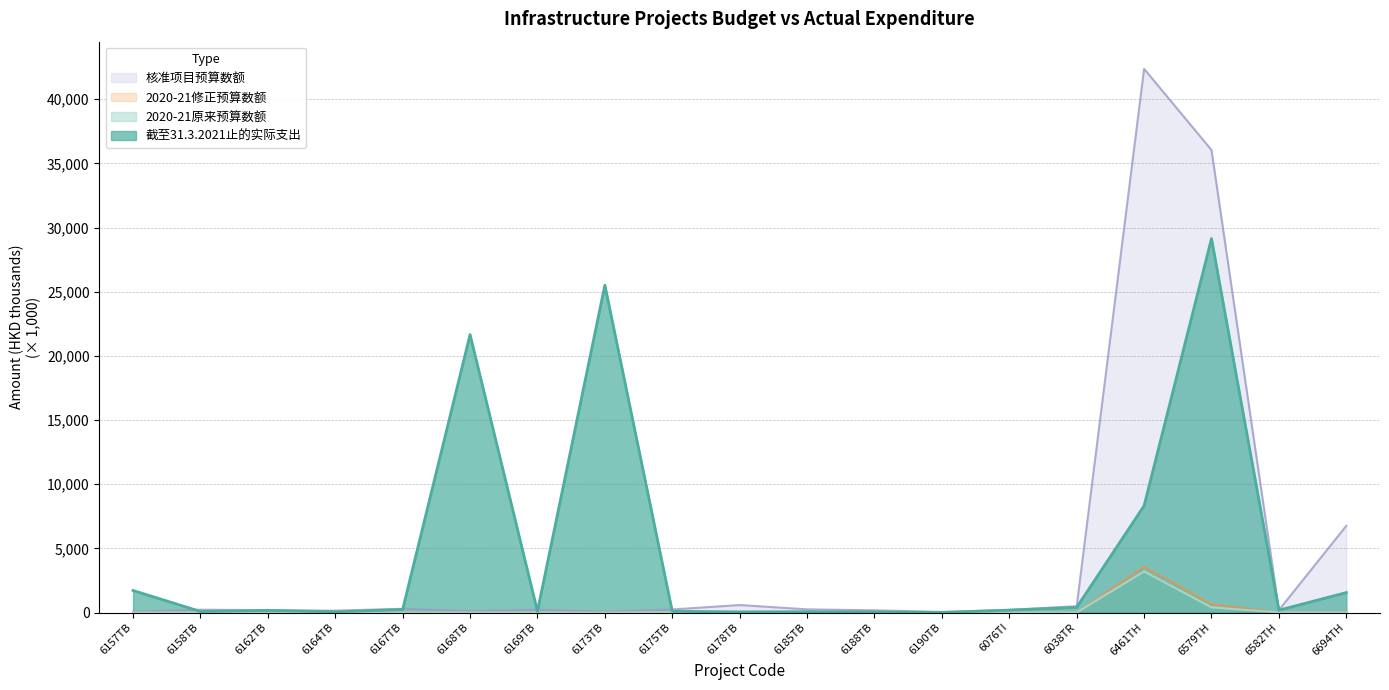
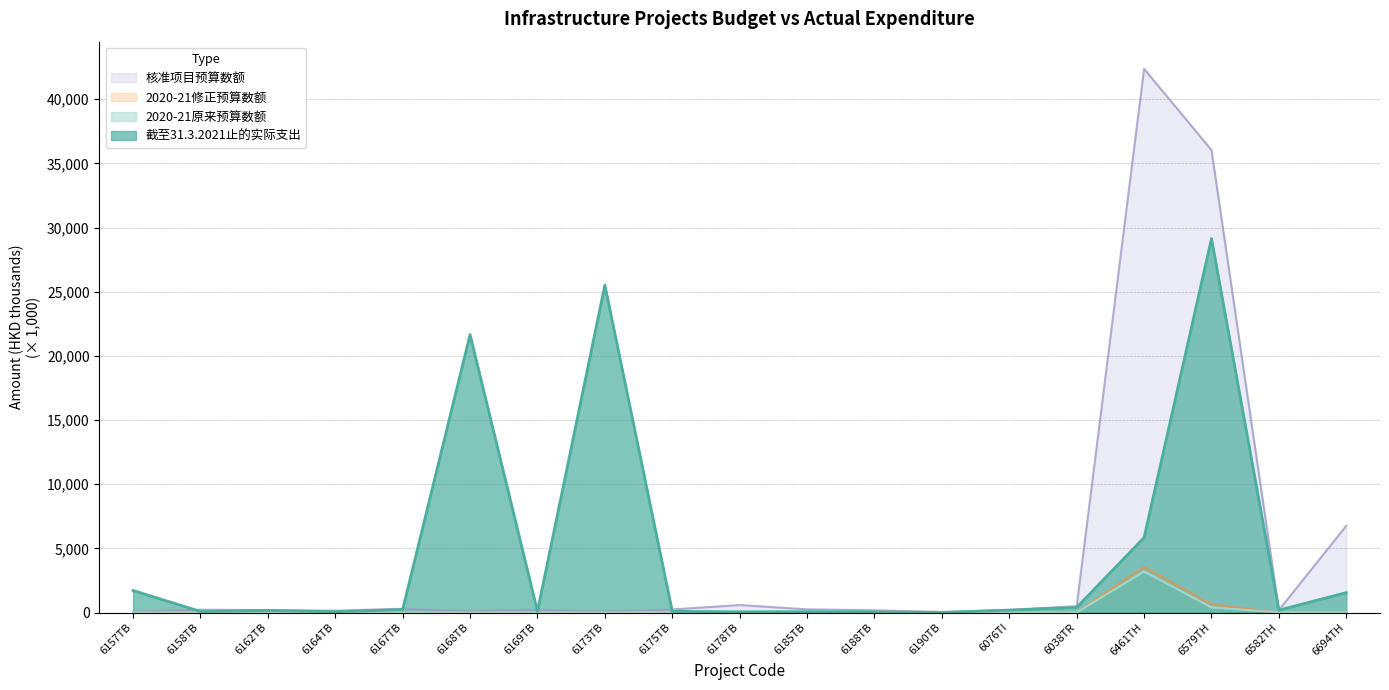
截至31.3.2021止的实际支出, 6461TH: 8,300 -> 5,800
